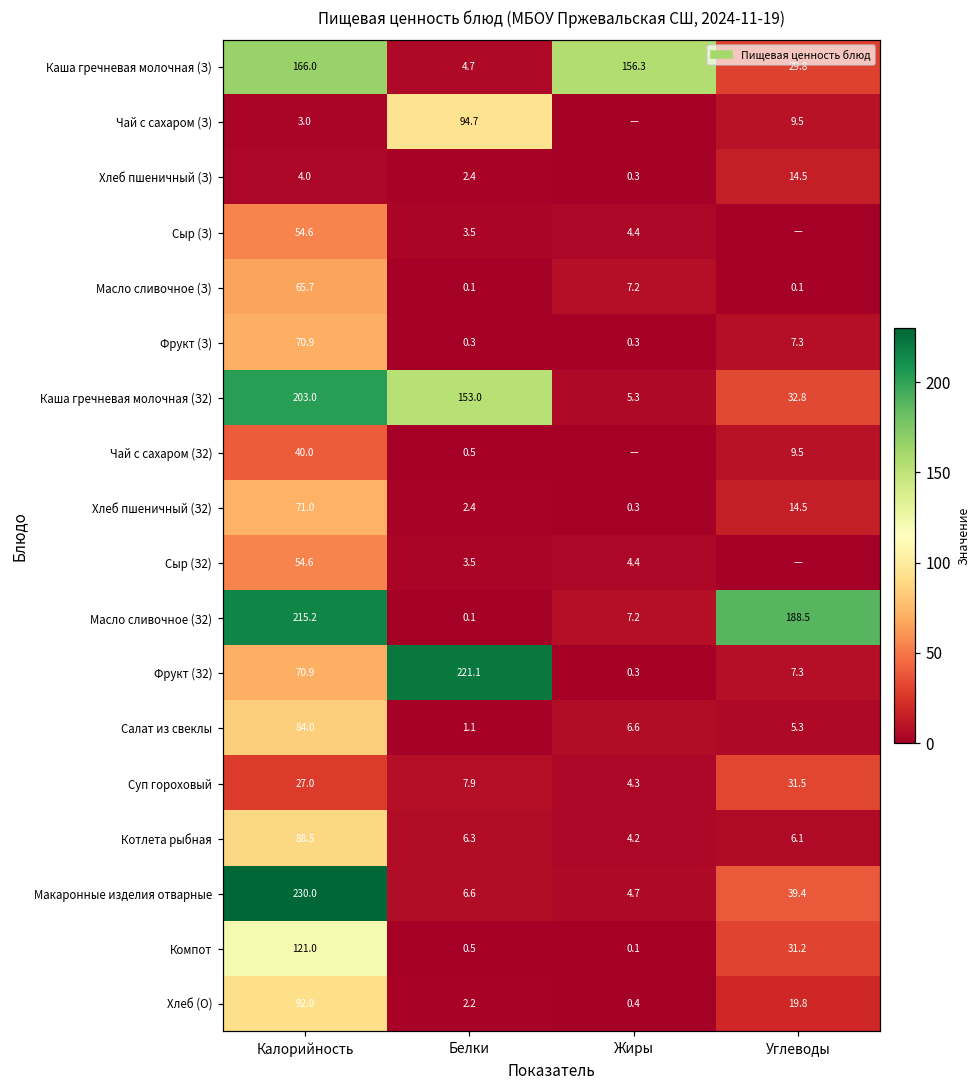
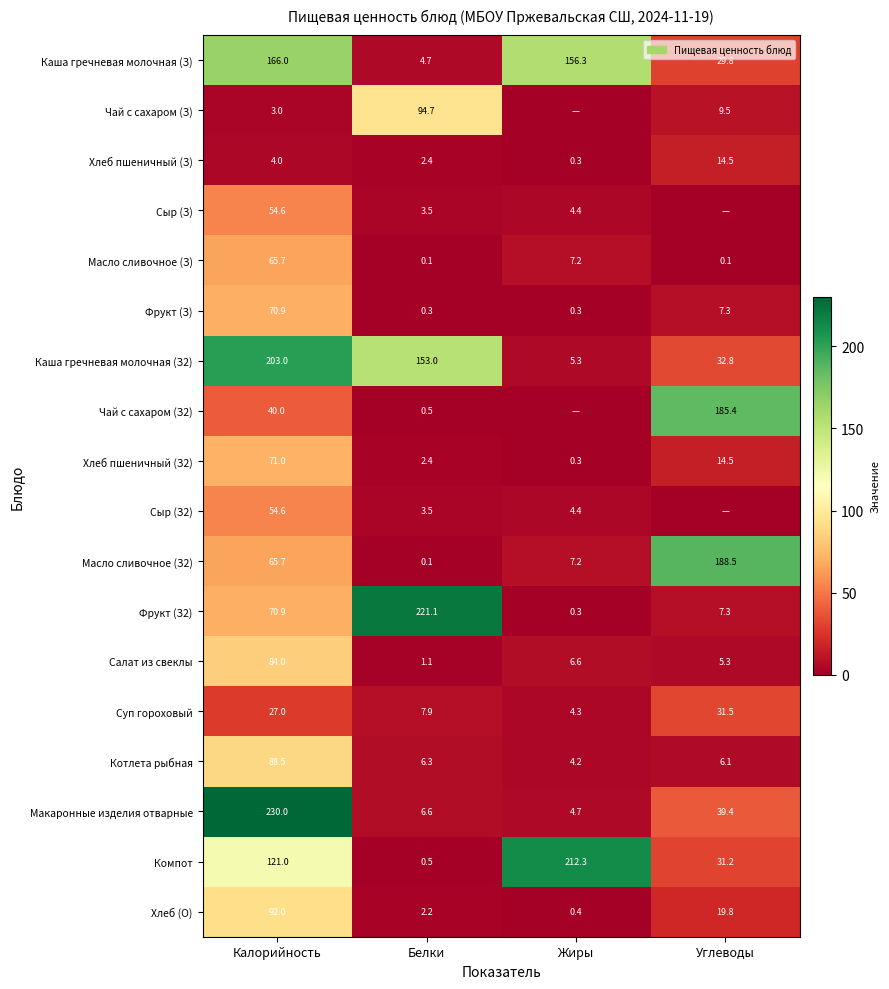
Чай с сахаром (З2), Углеводы: 9.5 -> 185.4
Масло сливочное (З2), Калорийность: 215.2 -> 65.7
Компот, Жиры: 0.1 -> 212.3
